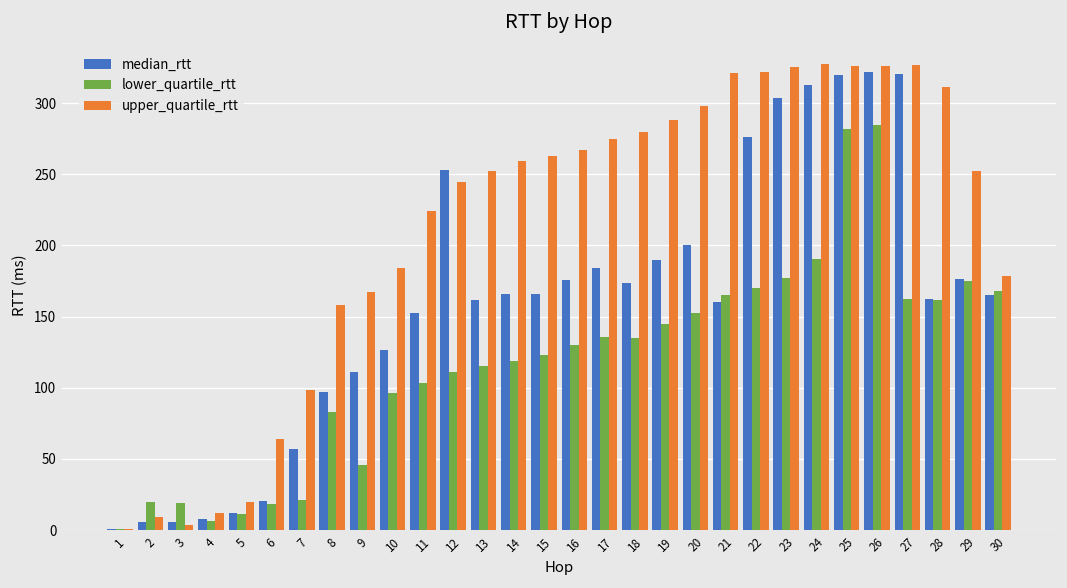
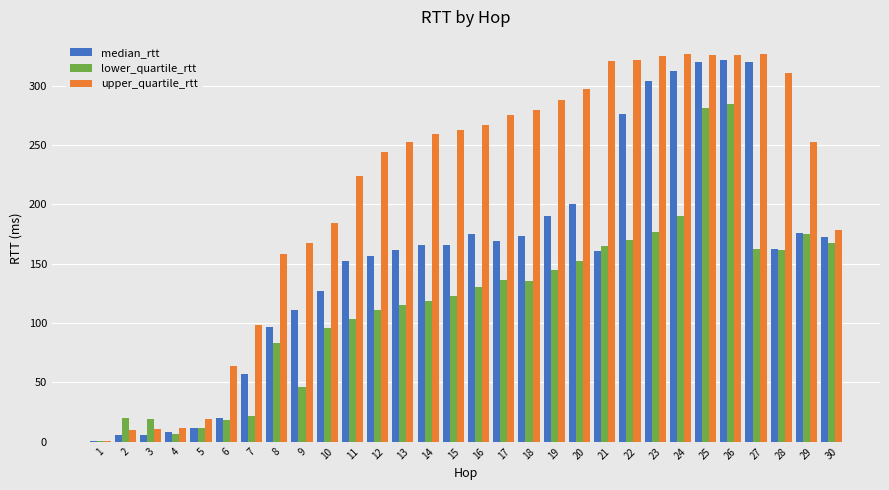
upper_quartile_rtt, 3: 4 -> 10
median_rtt, 12: 253 -> 156
median_rtt, 17: 184 -> 169
median_rtt, 30: 165 -> 173
